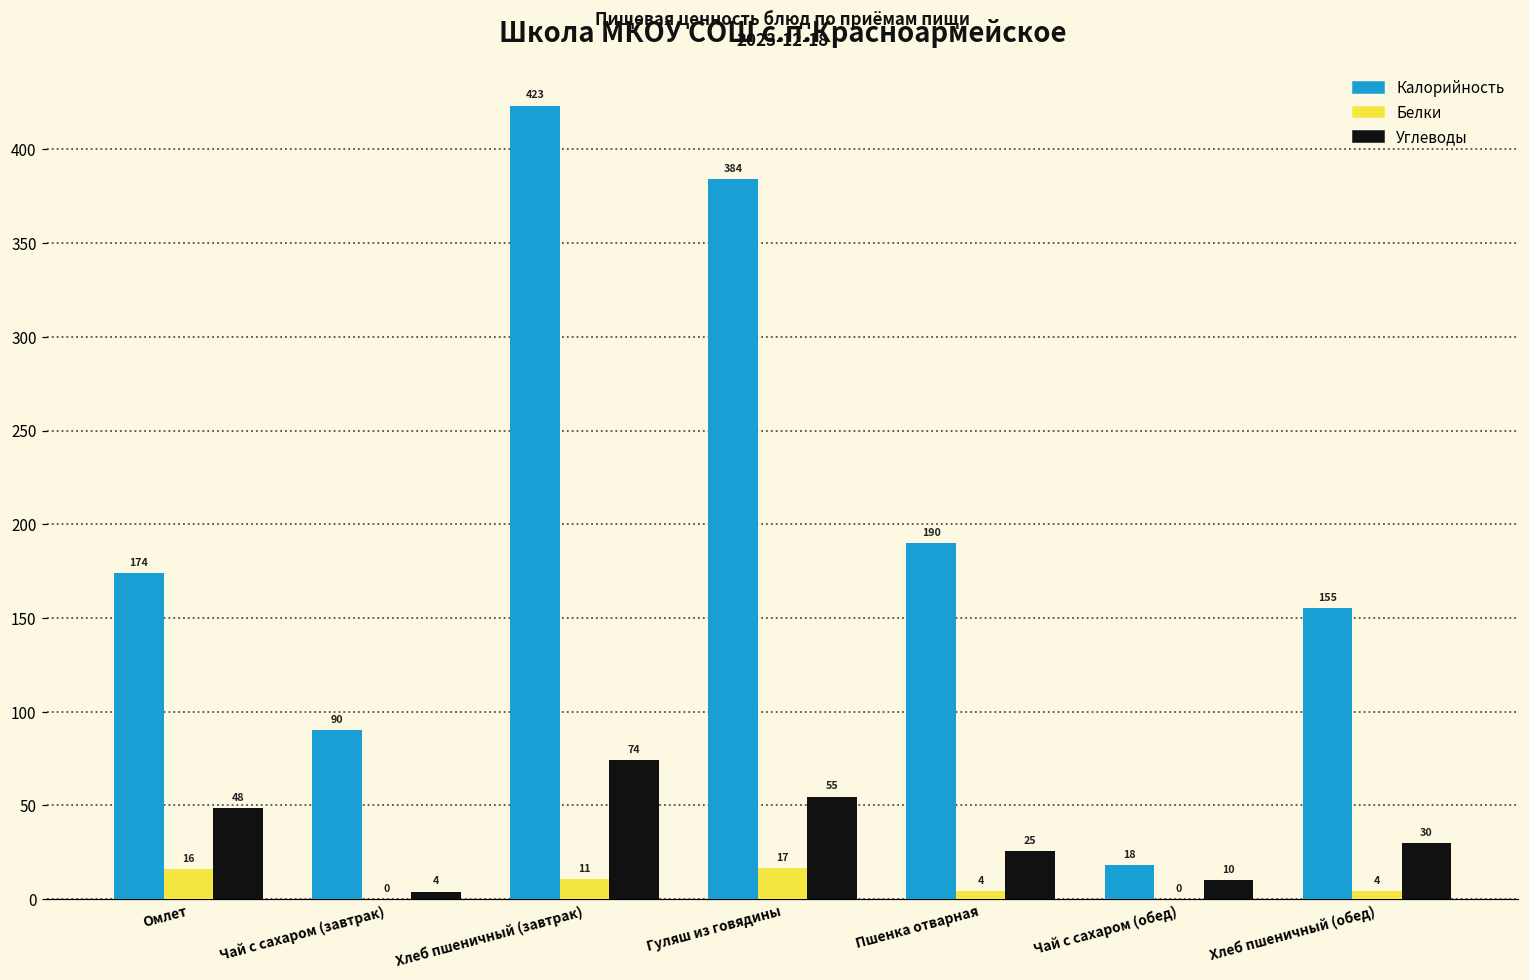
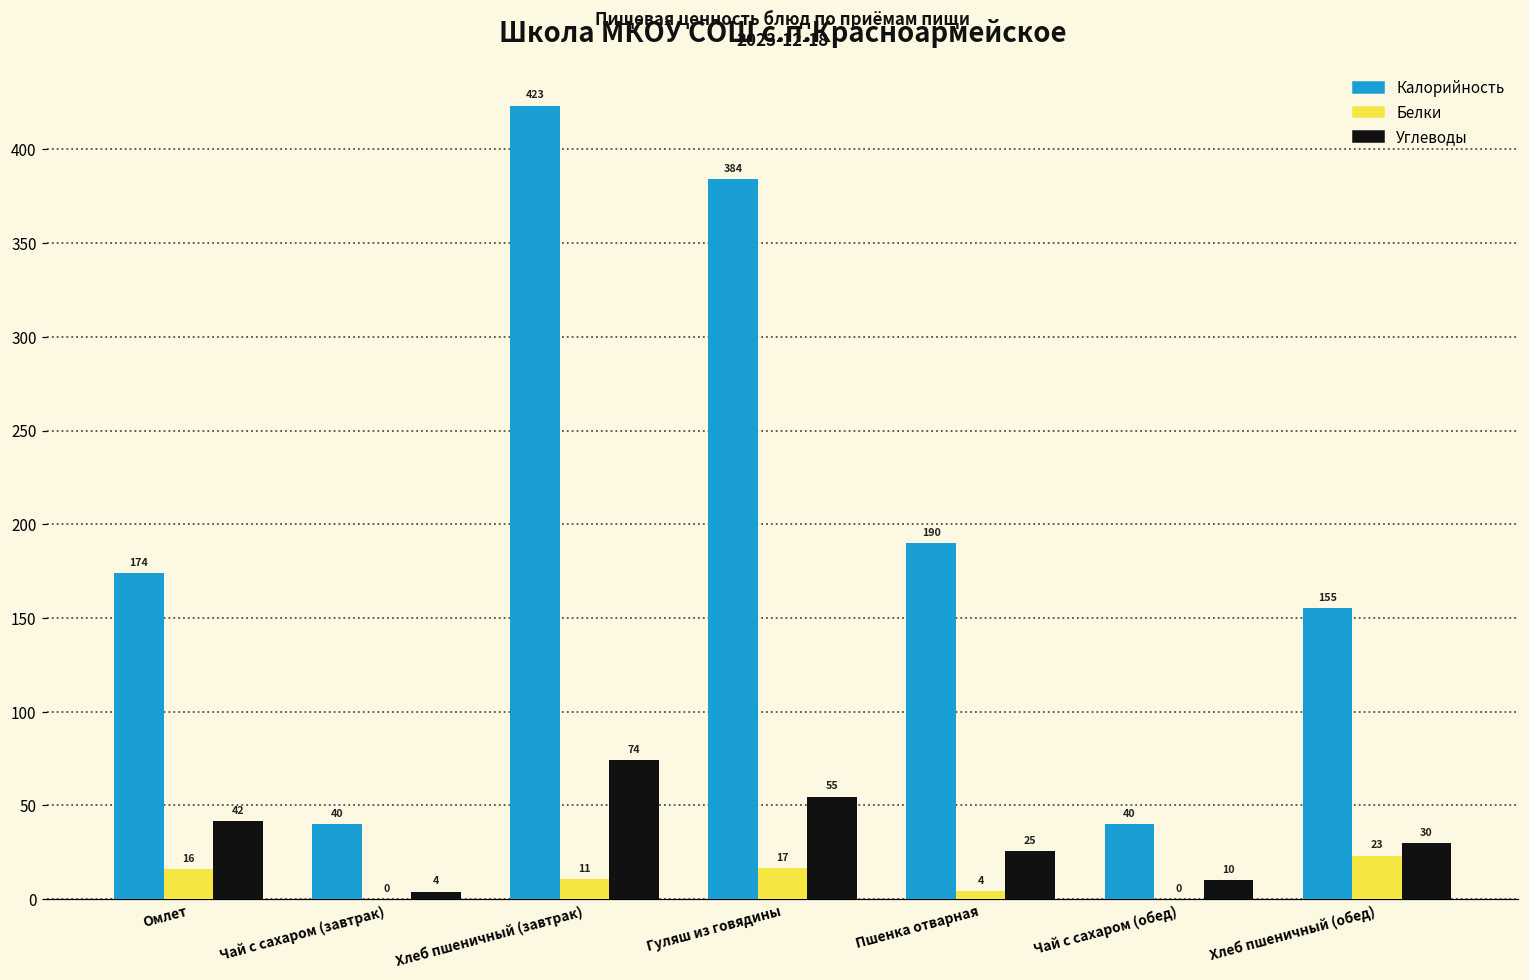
Углеводы, Омлет: 48 -> 42
Калорийность, Чай с сахаром (завтрак): 90 -> 40
Калорийность, Чай с сахаром (обед): 18 -> 40
Белки, Хлеб пшеничный (обед): 4 -> 23
